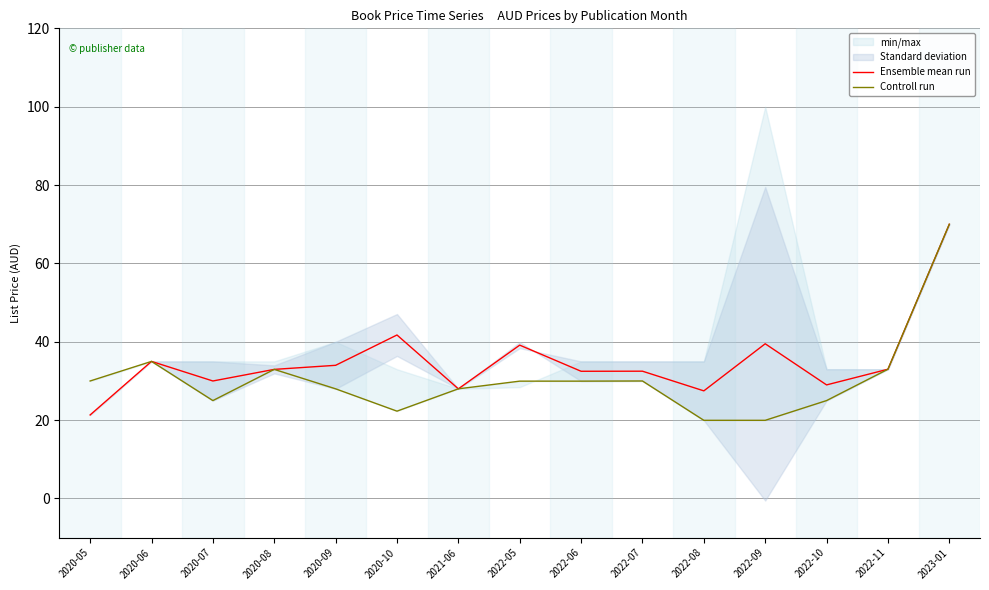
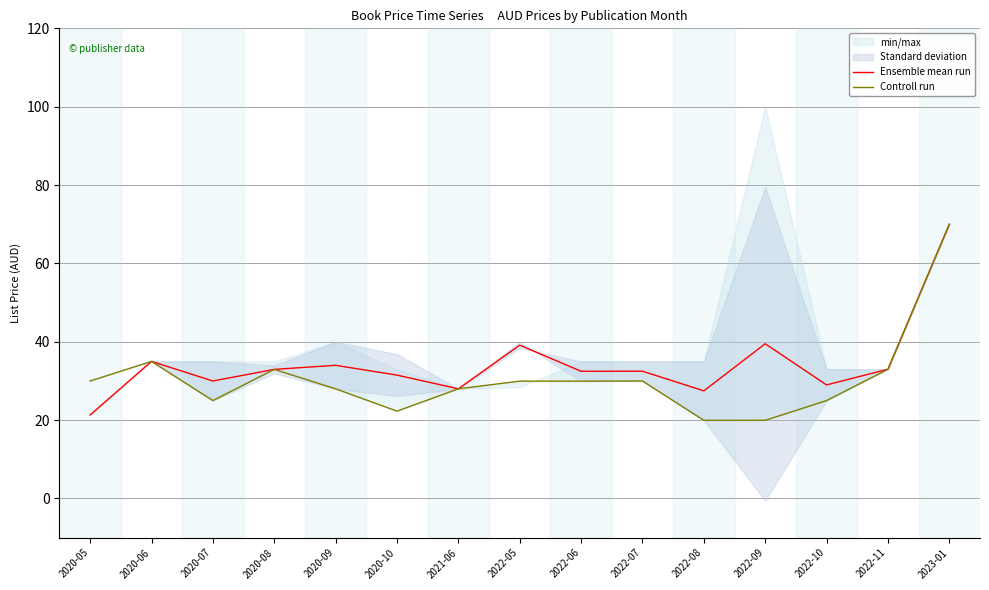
Ensemble mean run, 2020-10: 42 -> 31
